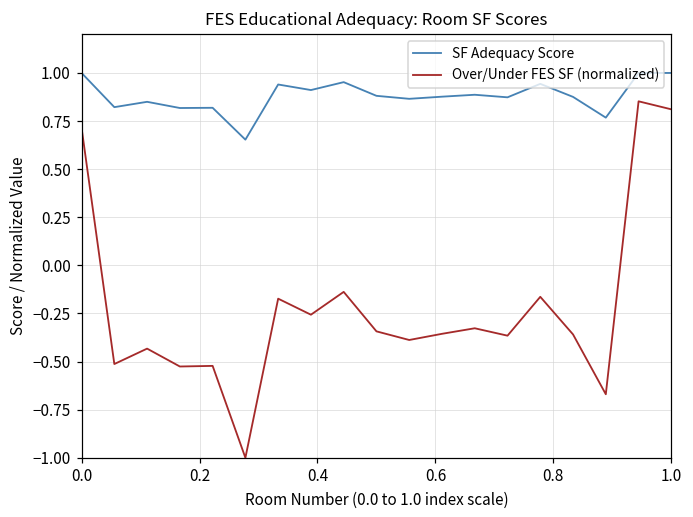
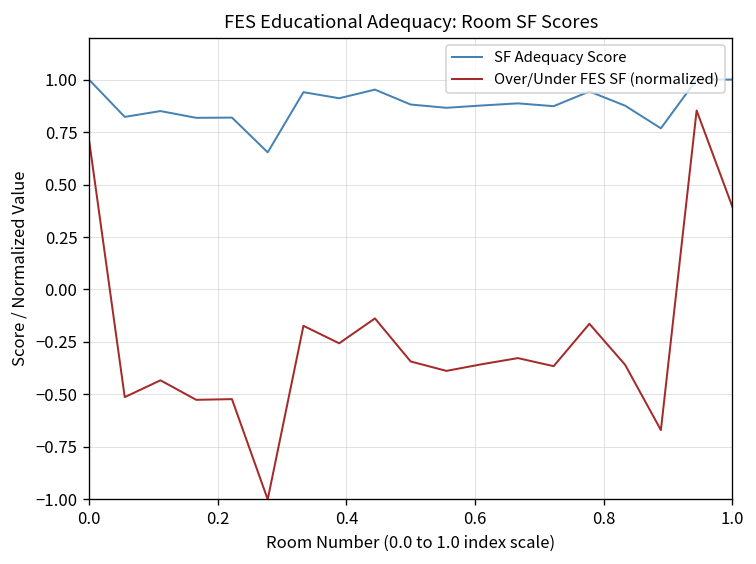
Over/Under FES SF (normalized), 1.0: 0.81 -> 0.39
